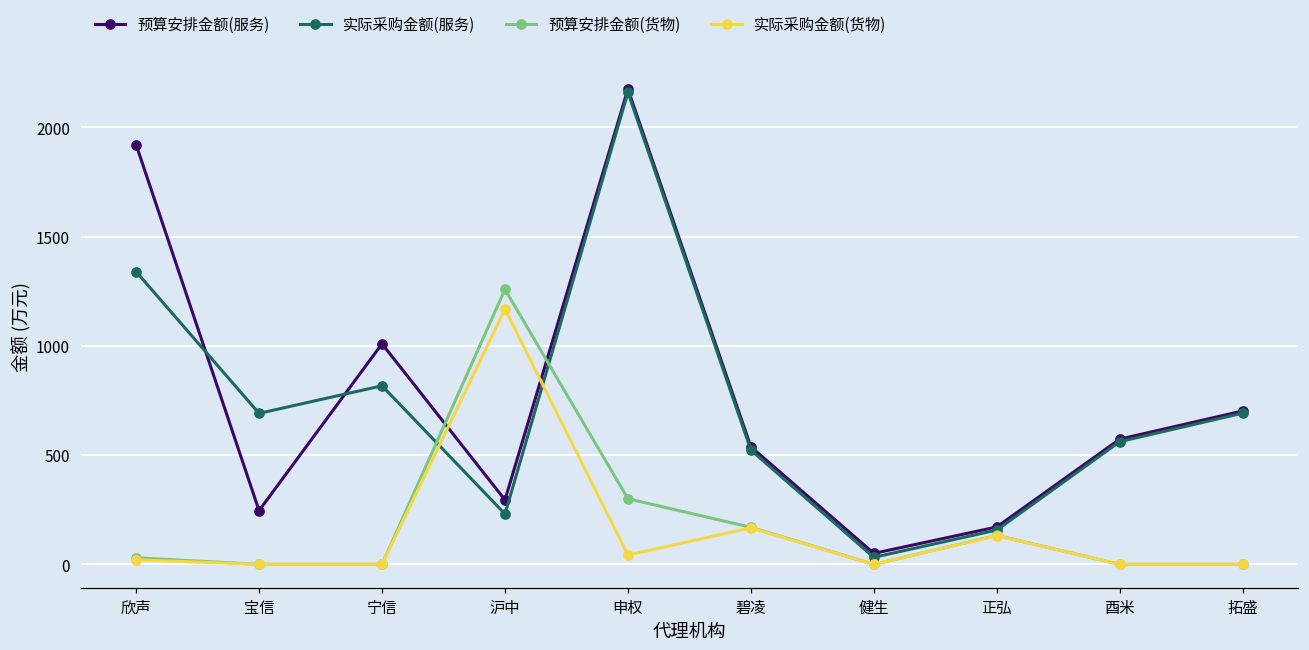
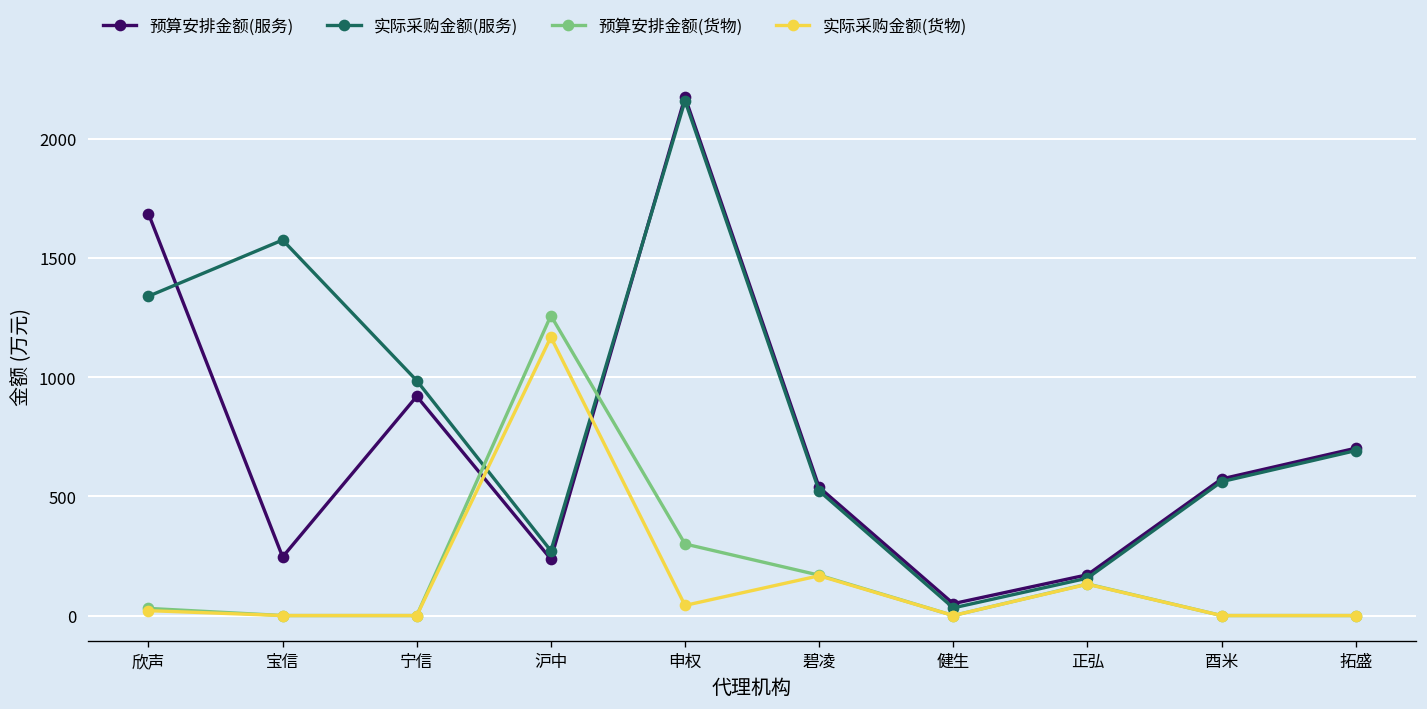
预算安排金额(服务), 欣声: 1920 -> 1690
实际采购金额(服务), 宝信: 690 -> 1580
预算安排金额(服务), 宁信: 1010 -> 920
实际采购金额(服务), 宁信: 820 -> 990
预算安排金额(服务), 沪中: 300 -> 240
实际采购金额(服务), 沪中: 230 -> 270
